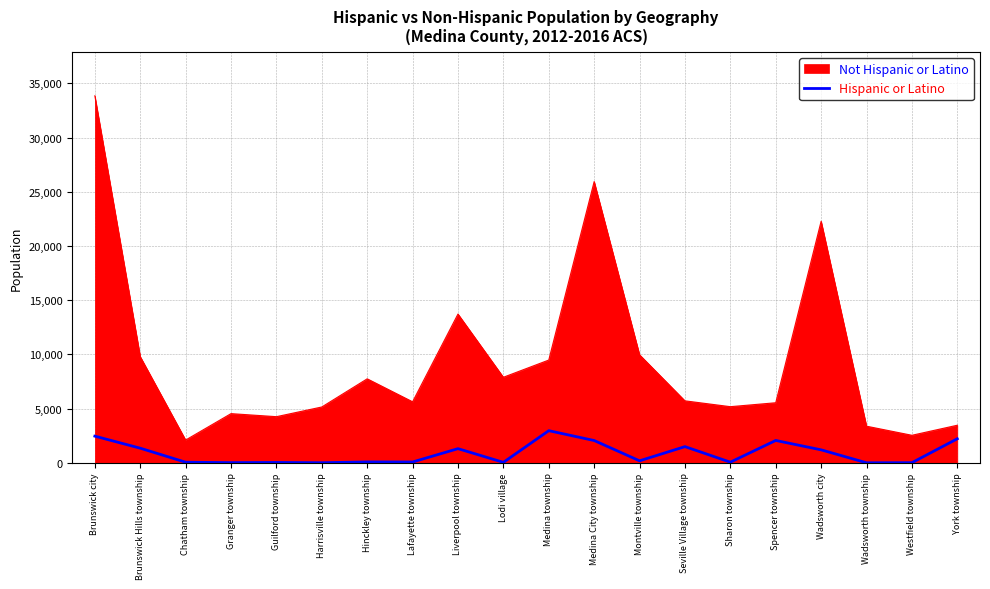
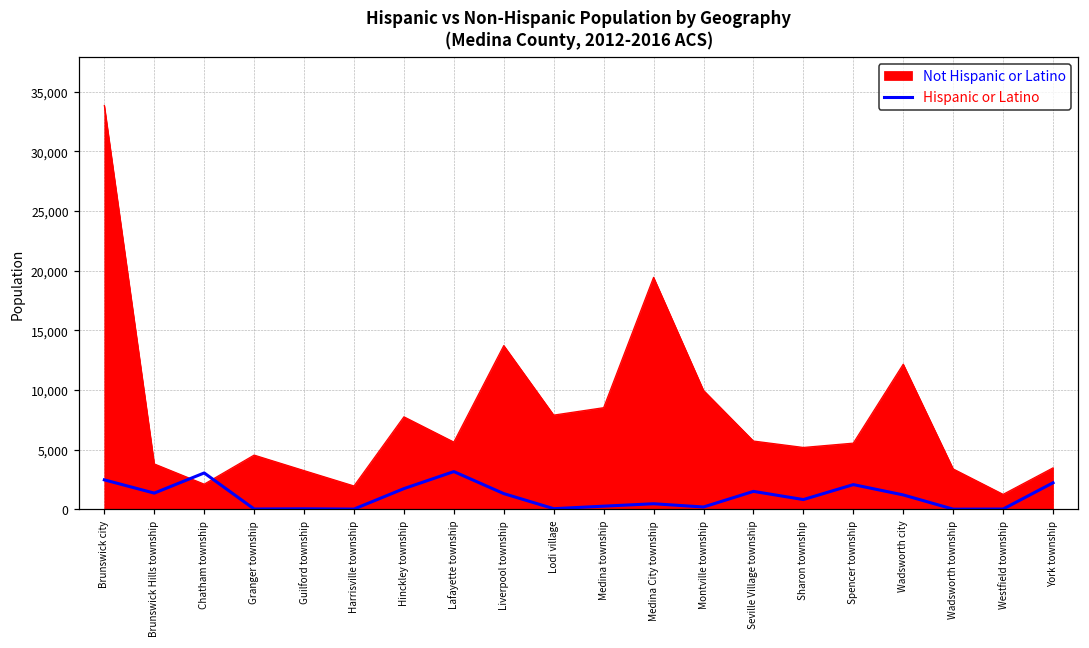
Not Hispanic or Latino, Brunswick Hills township: 9,800 -> 3,800
Hispanic or Latino, Chatham township: 100 -> 3,000
Not Hispanic or Latino, Guilford township: 4,300 -> 3,200
Not Hispanic or Latino, Harrisville township: 5,100 -> 1,900
Hispanic or Latino, Hinckley township: 100 -> 1,700
Hispanic or Latino, Lafayette township: 100 -> 3,200
Not Hispanic or Latino, Medina township: 9,500 -> 8,500
Hispanic or Latino, Medina township: 3,000 -> 300
Not Hispanic or Latino, Medina City township: 25,900 -> 19,400
Hispanic or Latino, Medina City township: 2,100 -> 500
Hispanic or Latino, Sharon township: 100 -> 800
Not Hispanic or Latino, Wadsworth city: 22,300 -> 12,200
Not Hispanic or Latino, Westfield township: 2,500 -> 1,200
